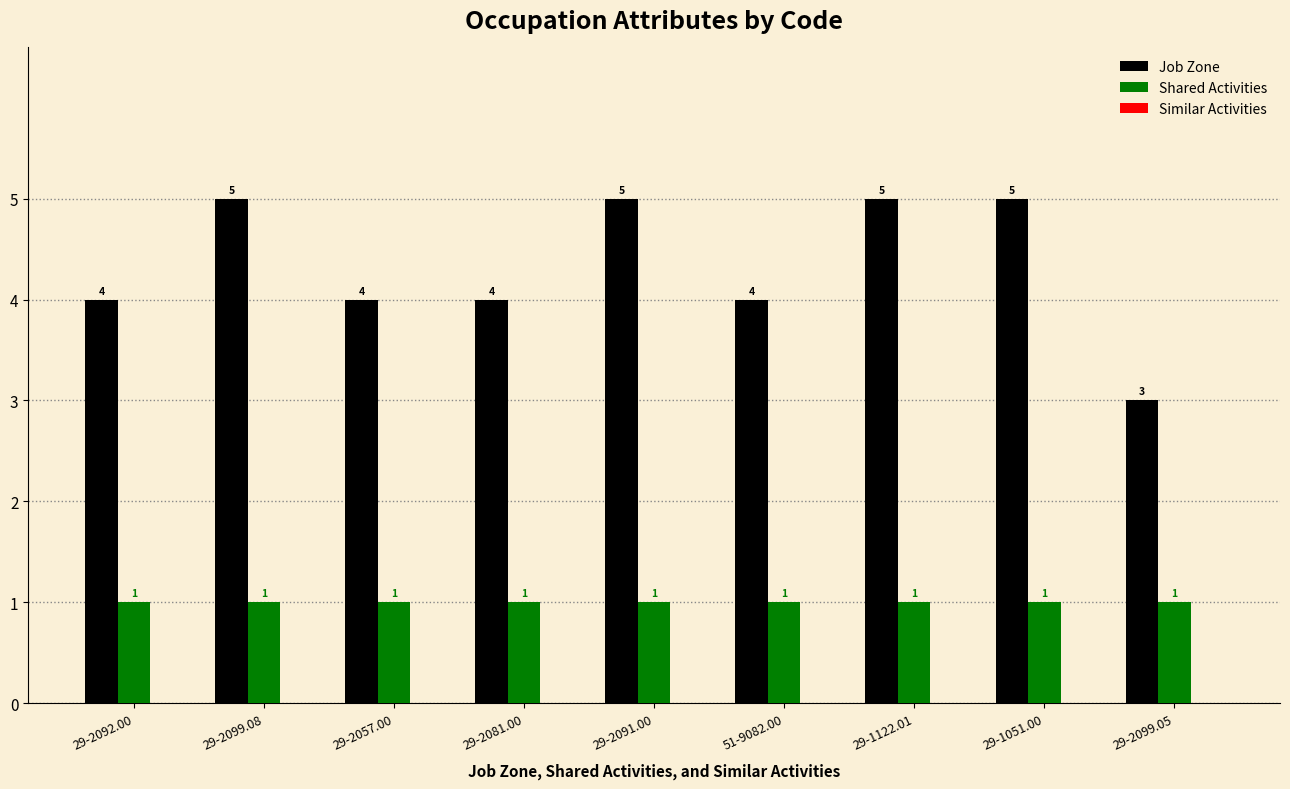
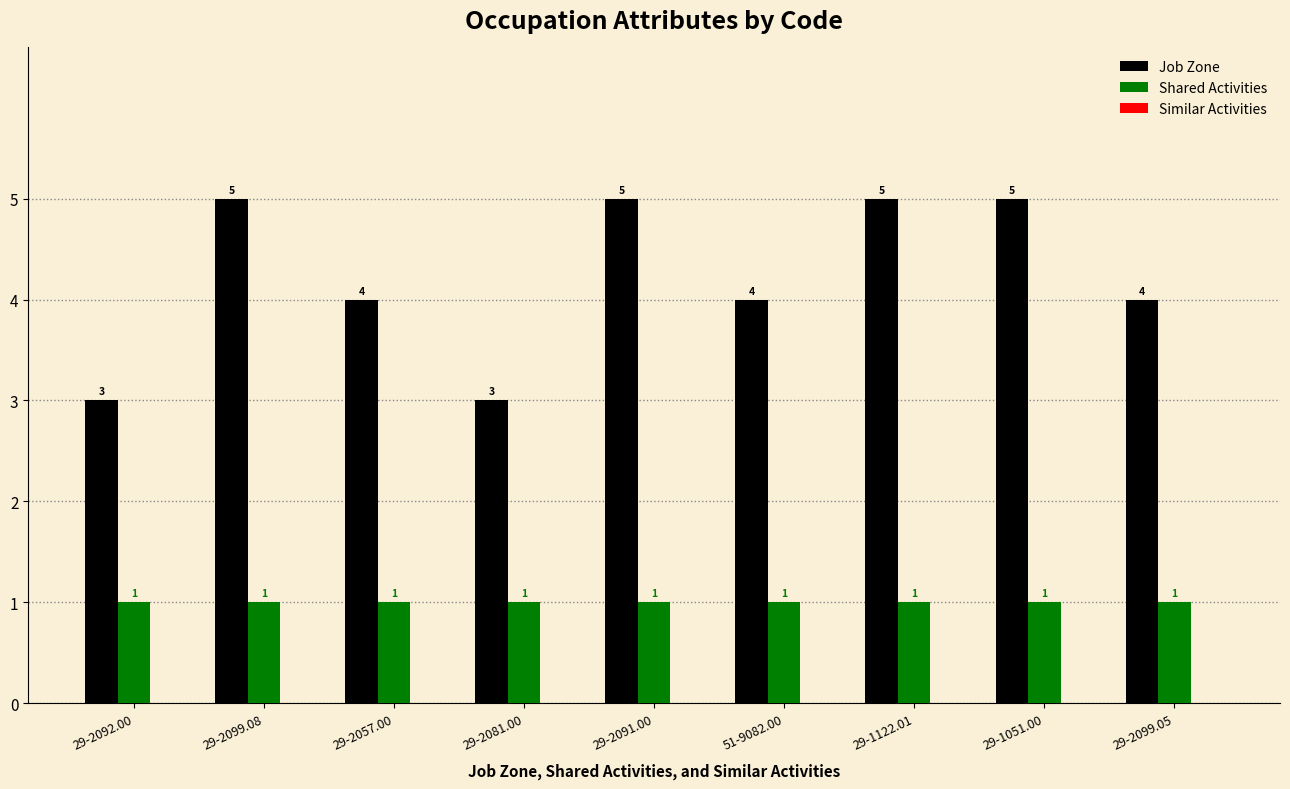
Job Zone, 29-2092.00: 4 -> 3
Job Zone, 29-2081.00: 4 -> 3
Job Zone, 29-2099.05: 3 -> 4
